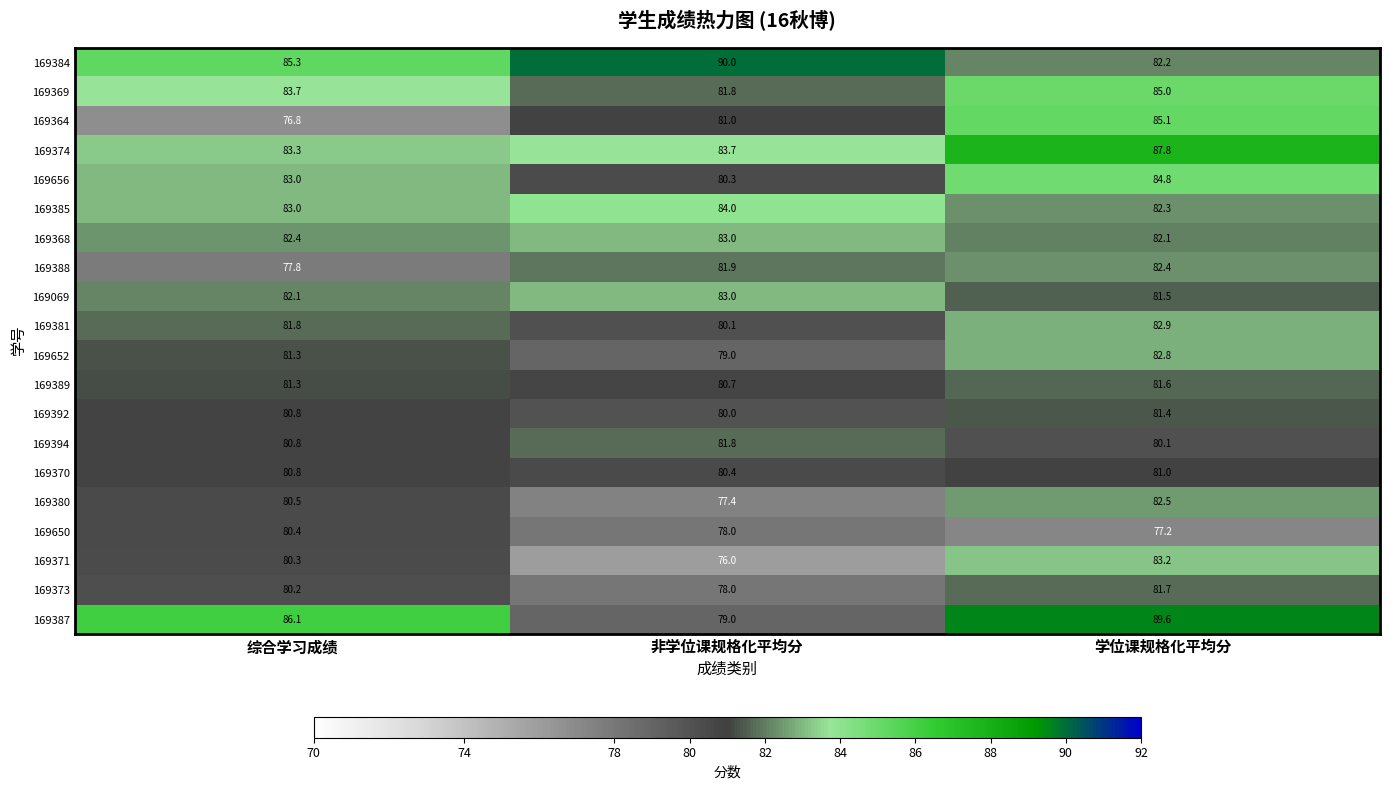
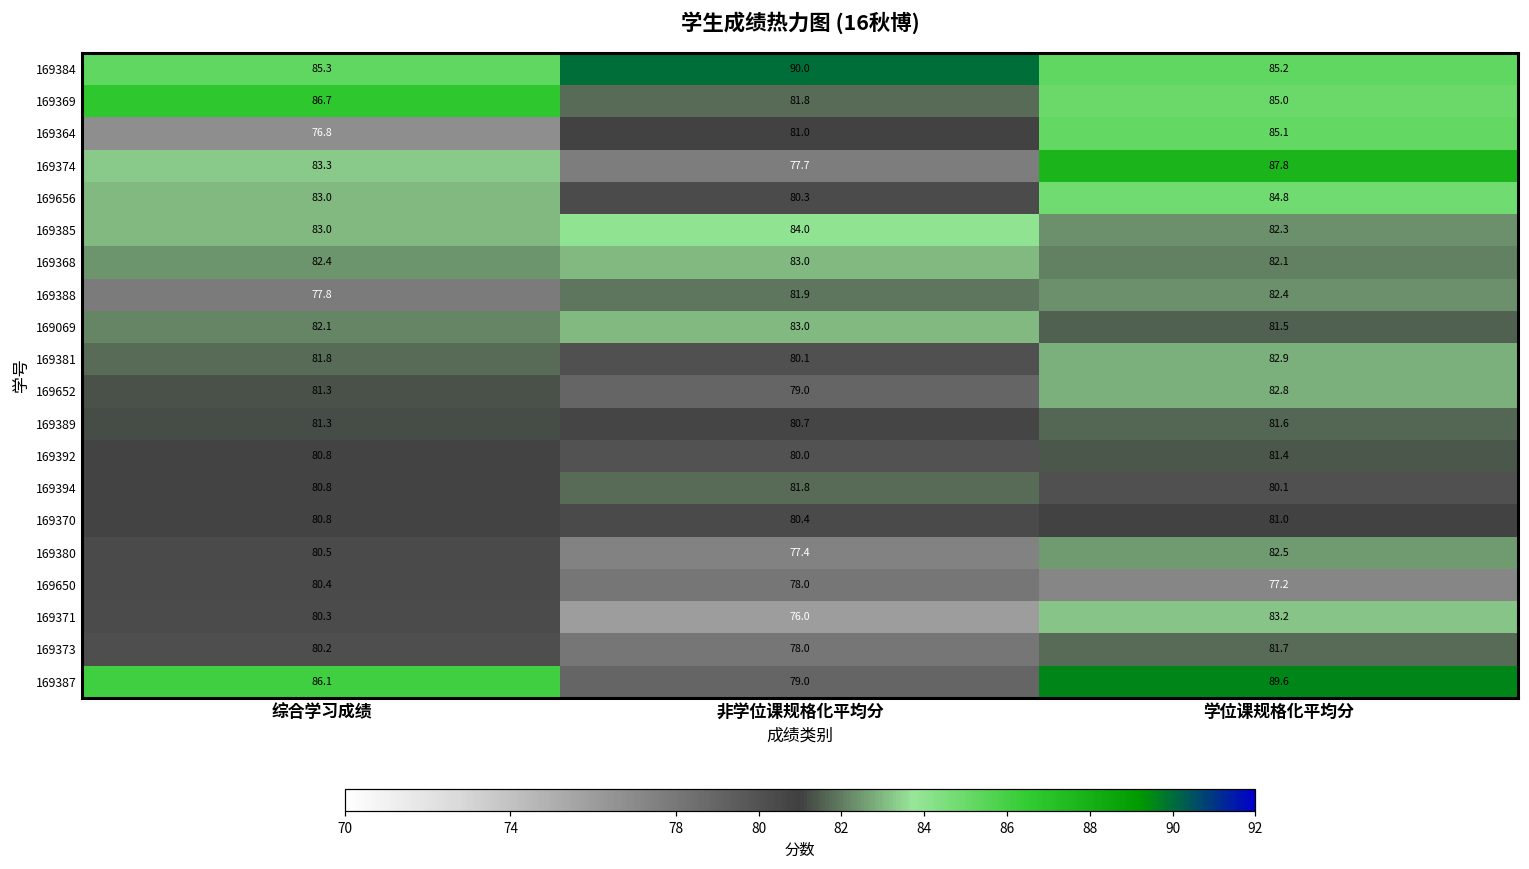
169384, 学位课规格化平均分: 82.2 -> 85.2
169369, 综合学习成绩: 83.7 -> 86.7
169374, 非学位课规格化平均分: 83.7 -> 77.7
